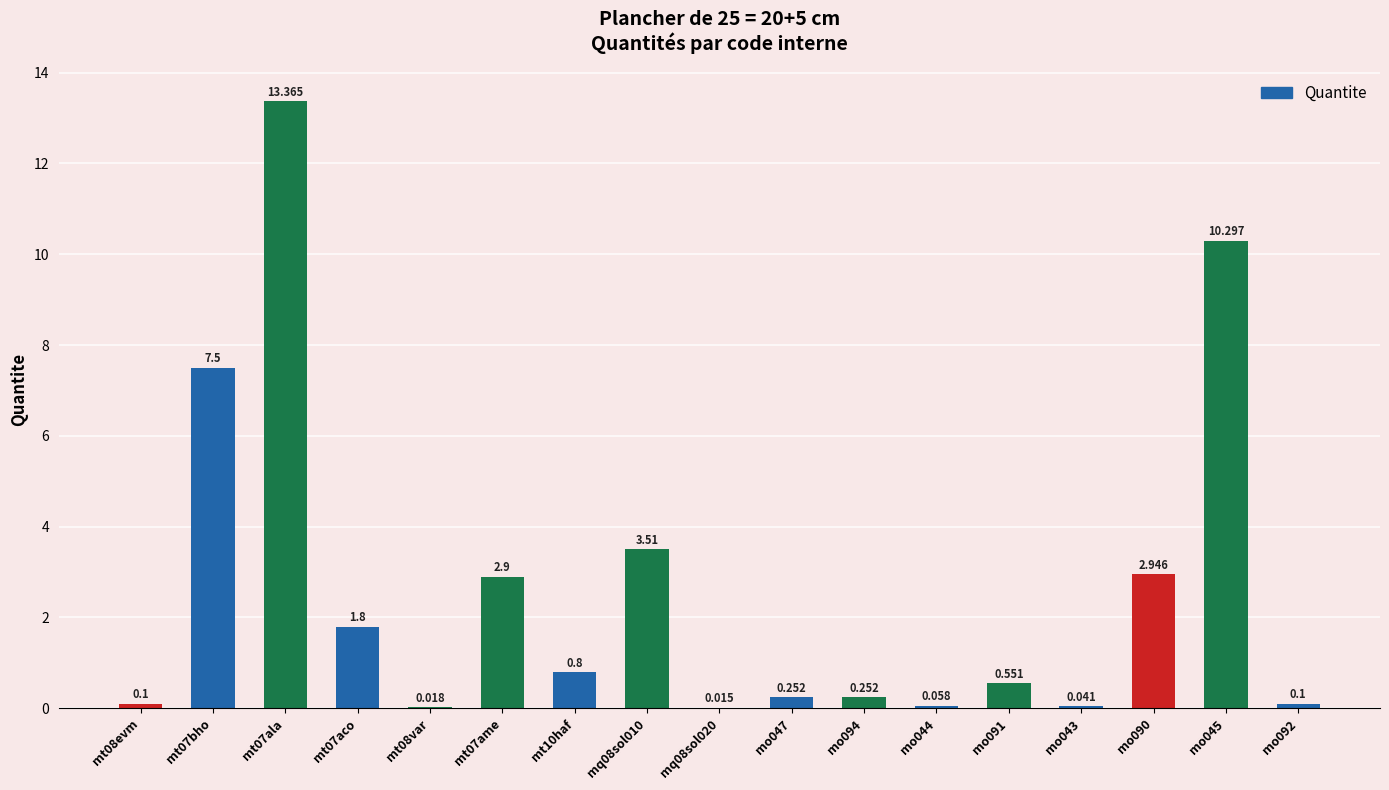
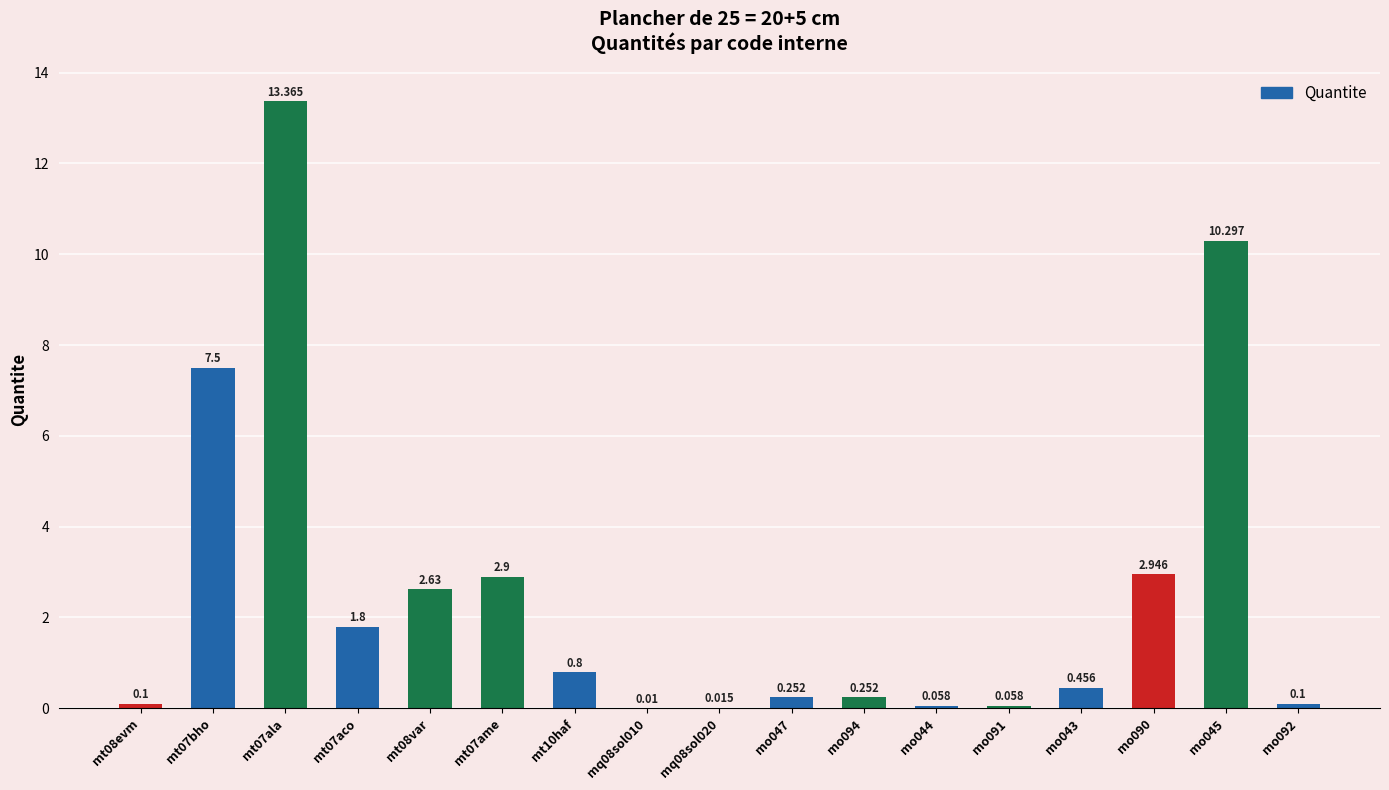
mt08var: 0.018 -> 2.63
mq08sol010: 3.51 -> 0.01
mo091: 0.551 -> 0.058
mo043: 0.041 -> 0.456
